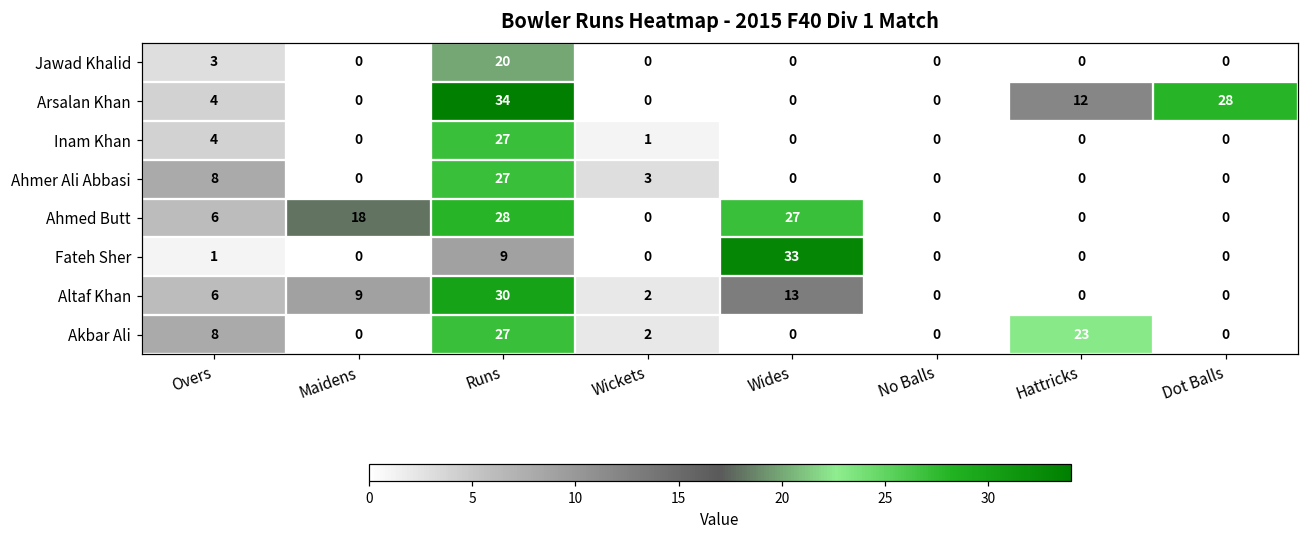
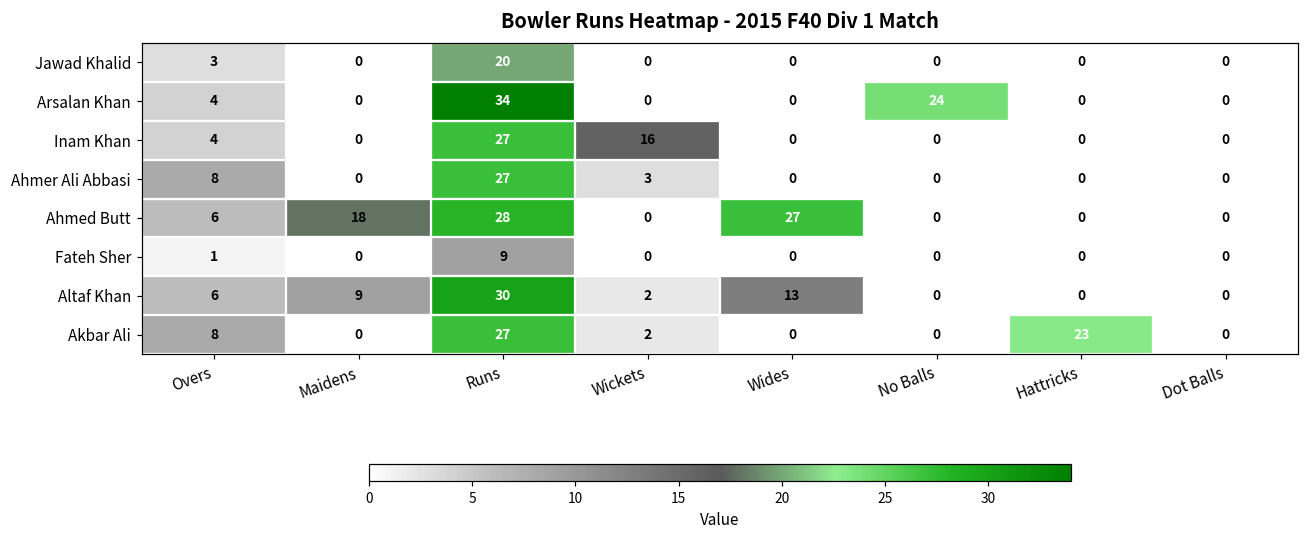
Arsalan Khan, No Balls: 0 -> 24
Arsalan Khan, Hattricks: 12 -> 0
Arsalan Khan, Dot Balls: 28 -> 0
Inam Khan, Wickets: 1 -> 16
Fateh Sher, Wides: 33 -> 0
